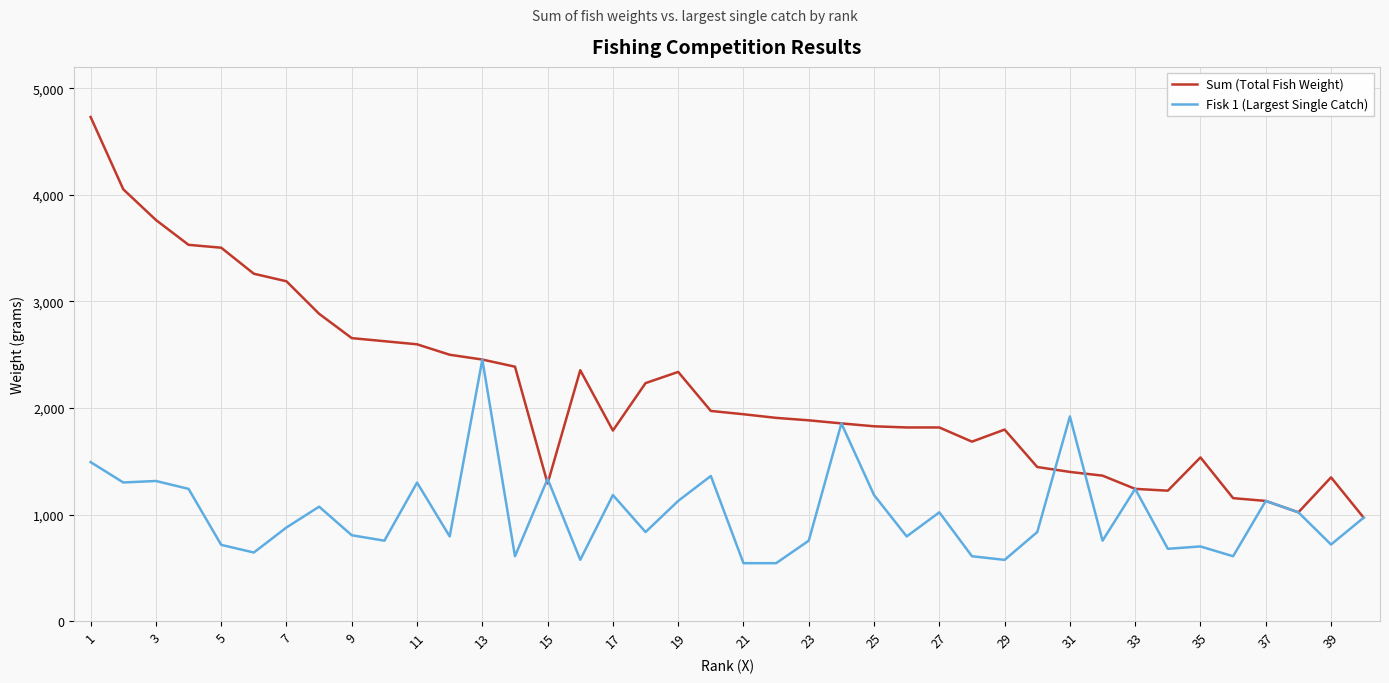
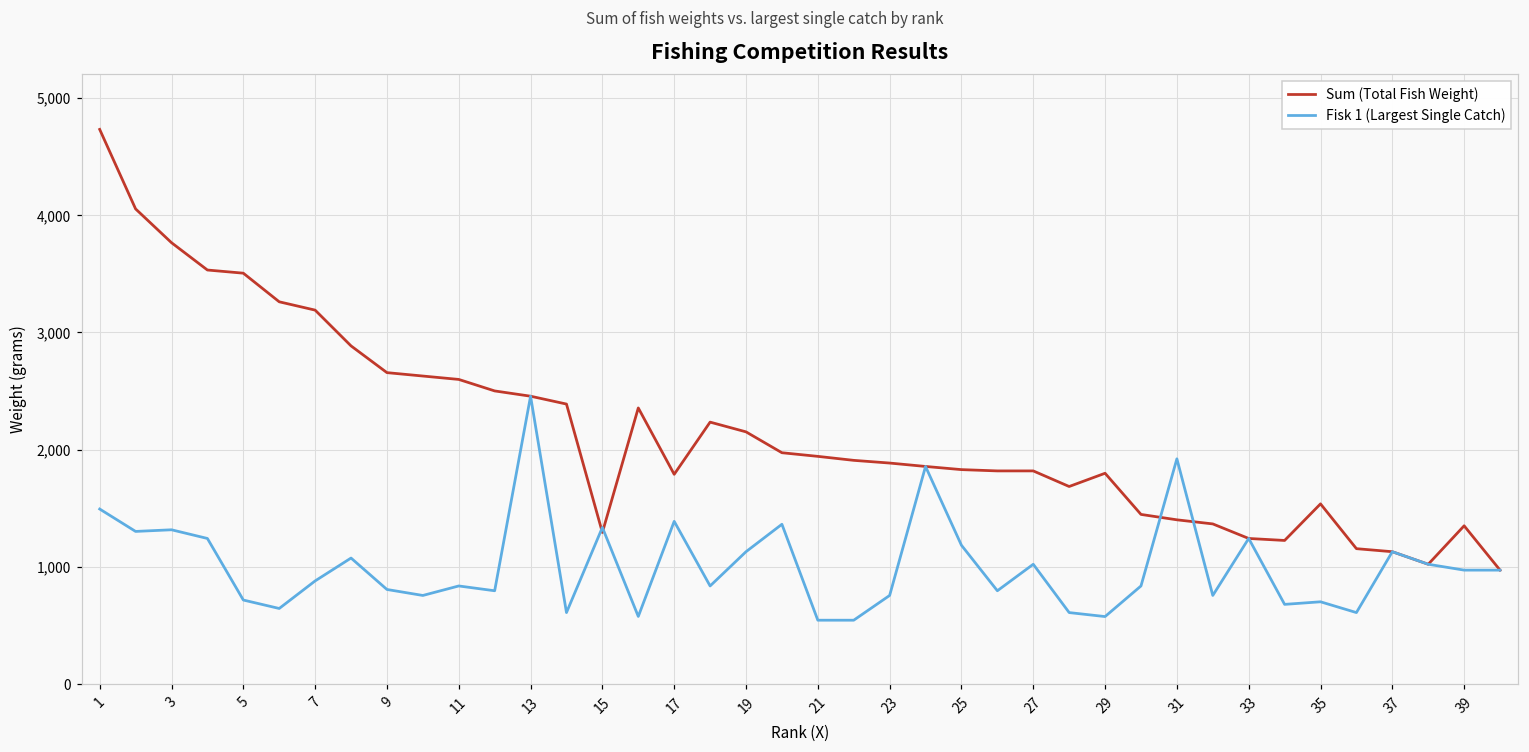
Fisk 1 (Largest Single Catch), 11: 1,300 -> 840
Fisk 1 (Largest Single Catch), 17: 1,180 -> 1,390
Sum (Total Fish Weight), 19: 2,340 -> 2,150
Fisk 1 (Largest Single Catch), 39: 720 -> 970
